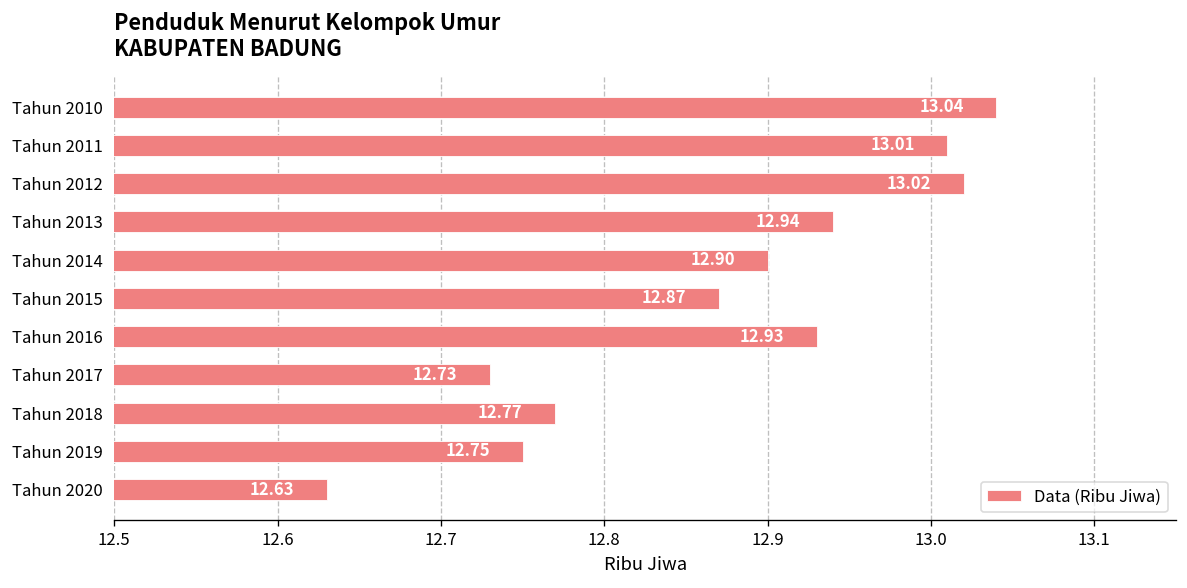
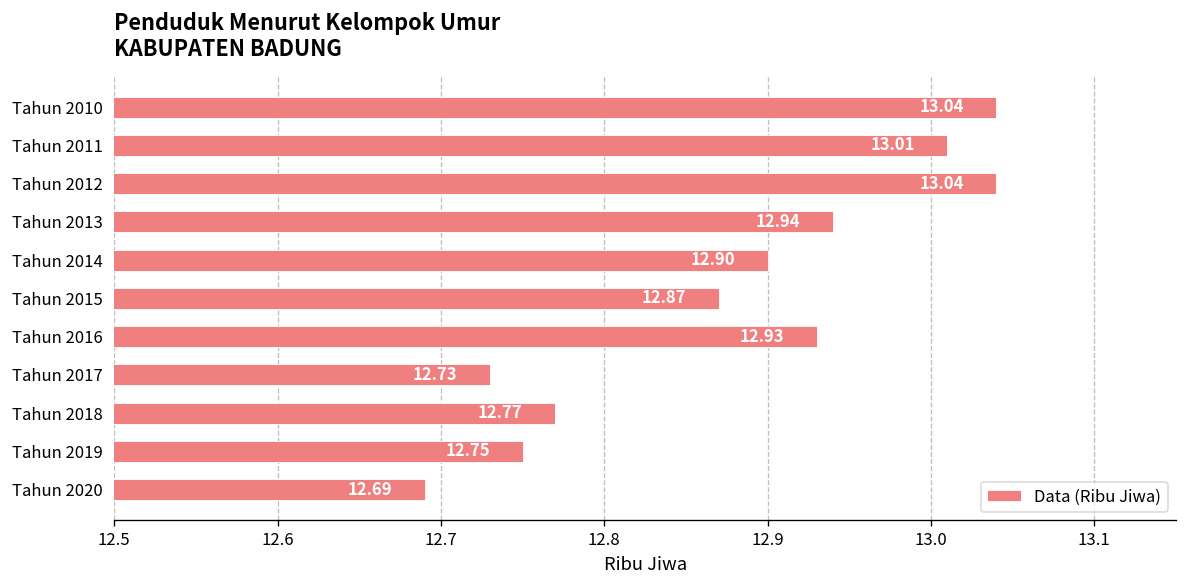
Tahun 2012: 13.02 -> 13.04
Tahun 2020: 12.63 -> 12.69
